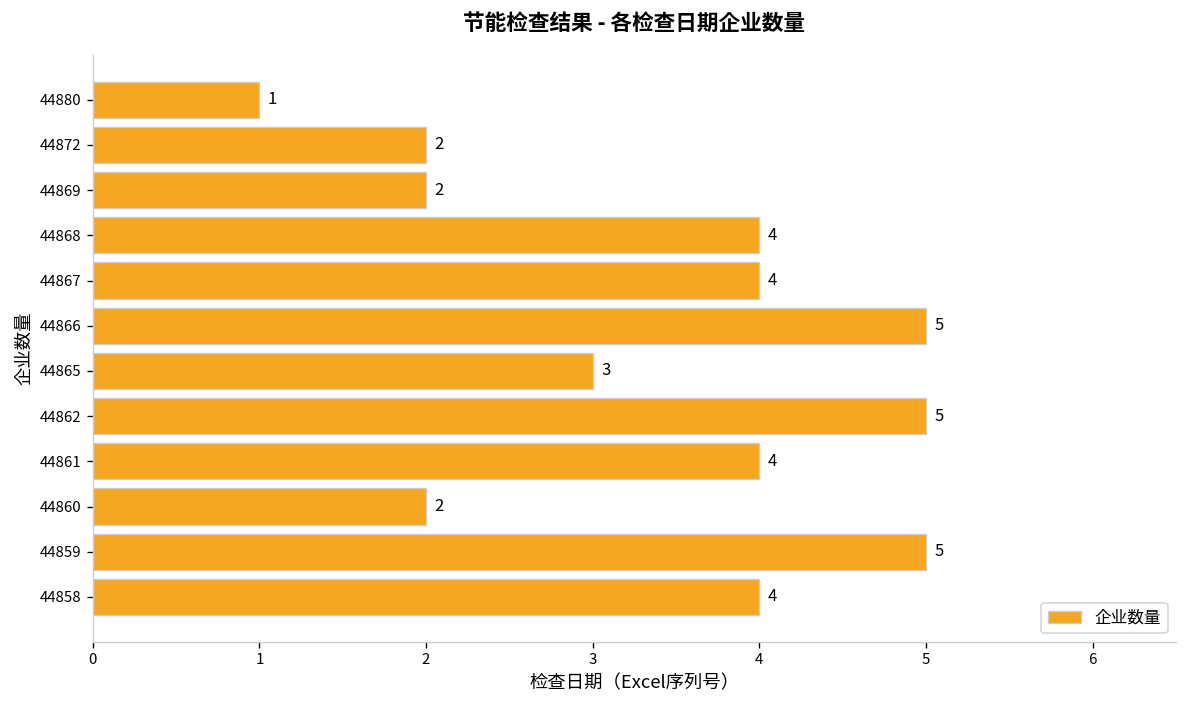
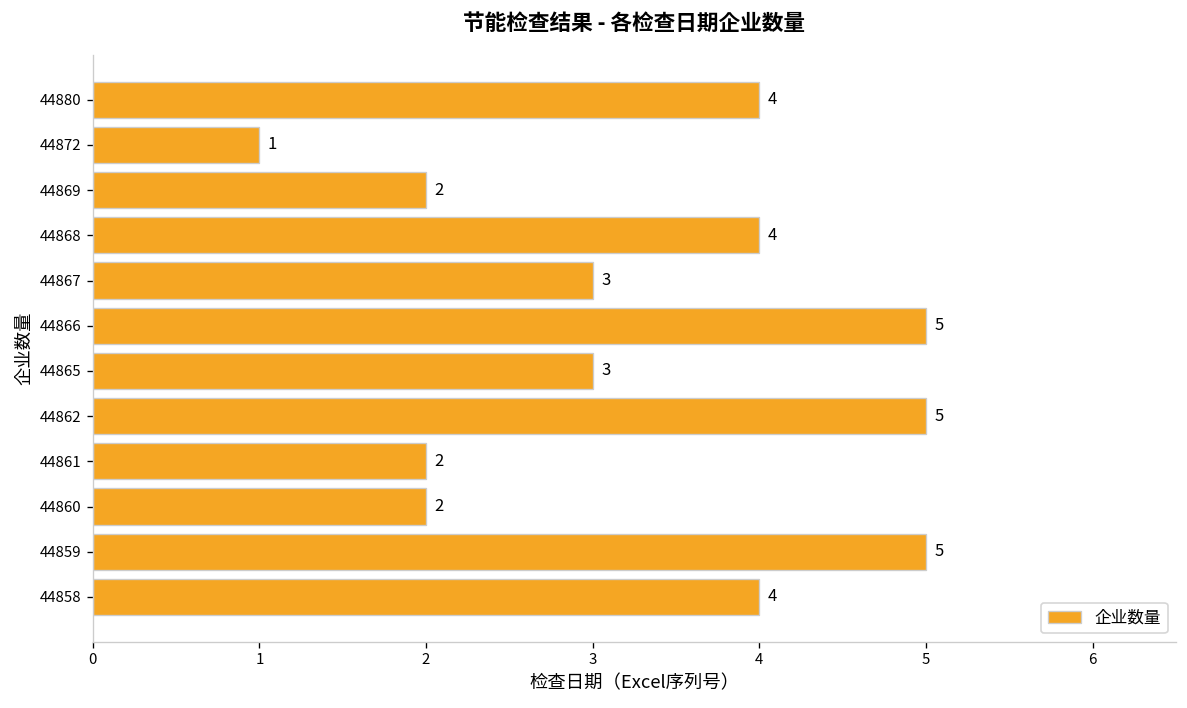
44880: 1 -> 4
44872: 2 -> 1
44867: 4 -> 3
44861: 4 -> 2
